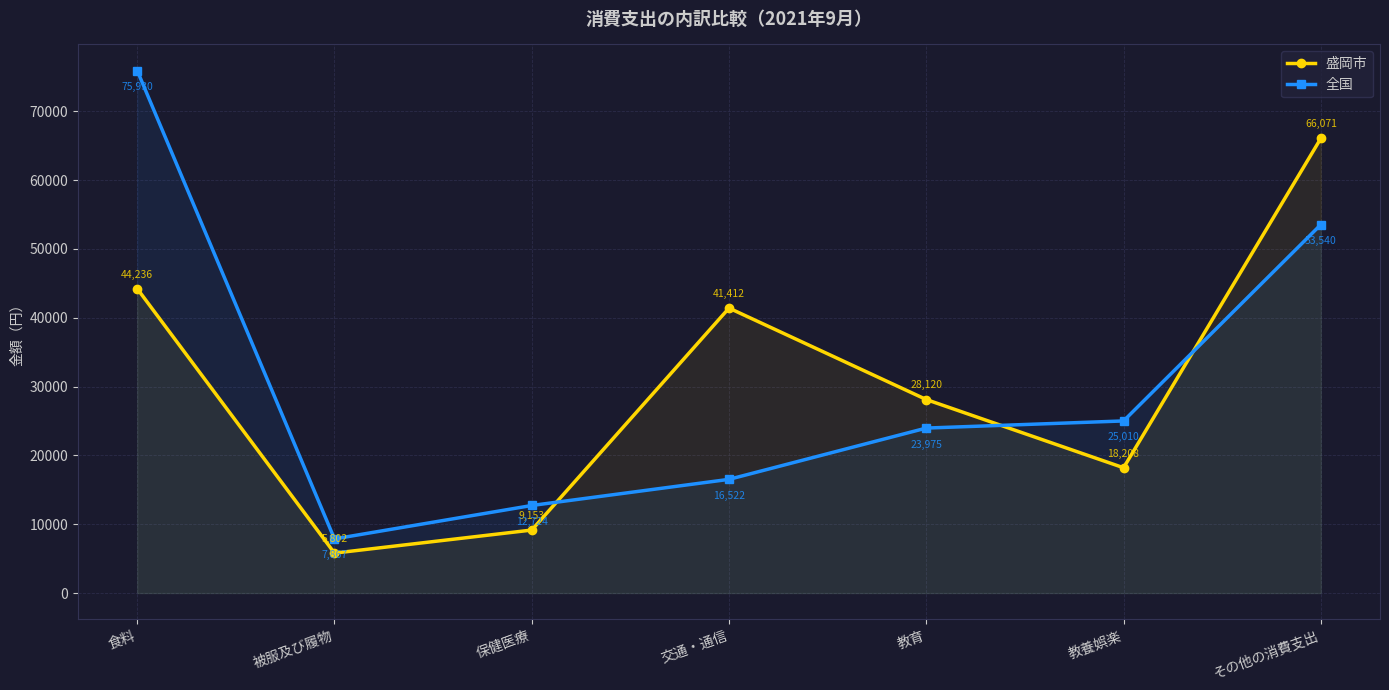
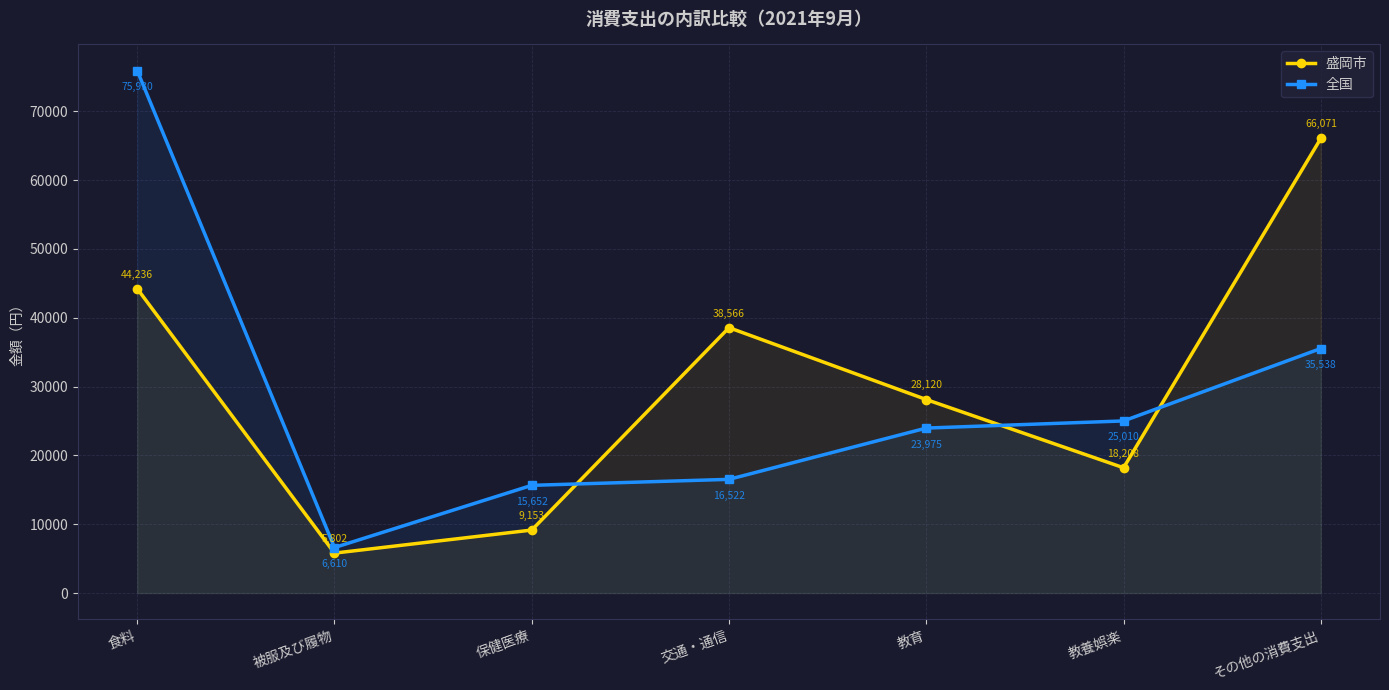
全国, 被服及び履物: 7,867 -> 6,610
全国, 保健医療: 12,724 -> 15,652
盛岡市, 交通・通信: 41,412 -> 38,566
全国, その他の消費支出: 53,540 -> 35,538
